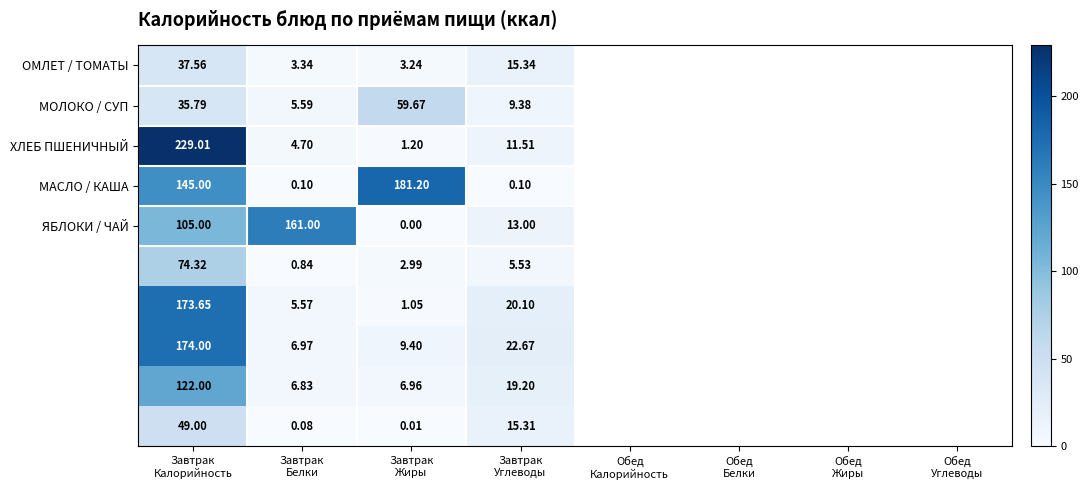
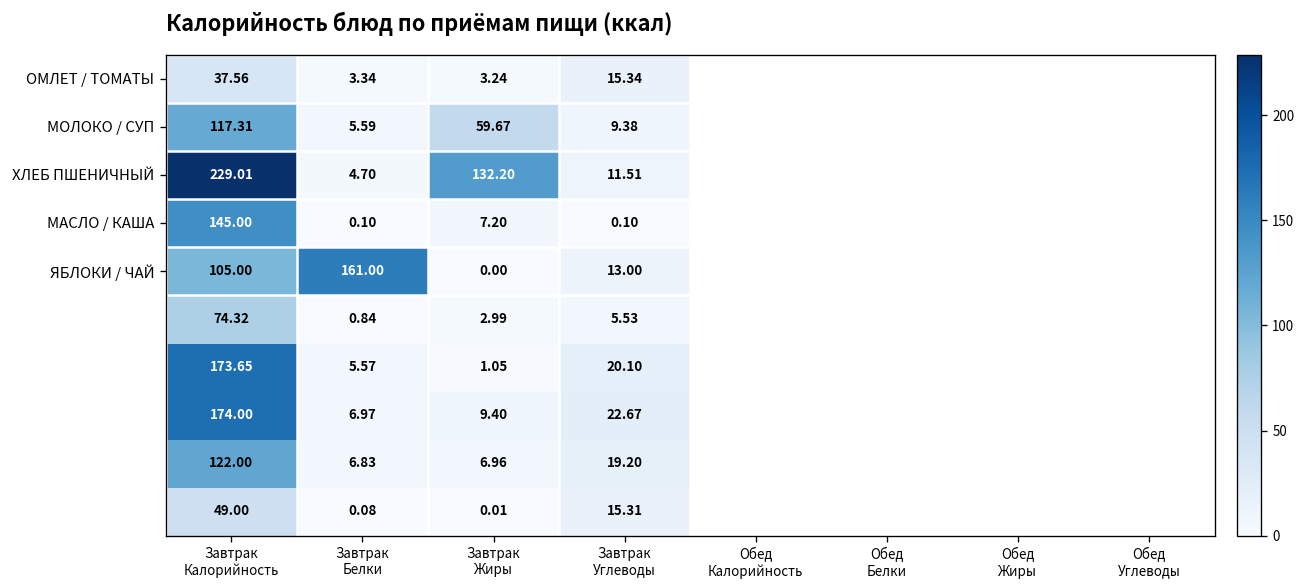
МОЛОКО / СУП, Завтрак Калорийность: 35.79 -> 117.31
ХЛЕБ ПШЕНИЧНЫЙ, Завтрак Жиры: 1.20 -> 132.20
МАСЛО / КАША, Завтрак Жиры: 181.20 -> 7.20
